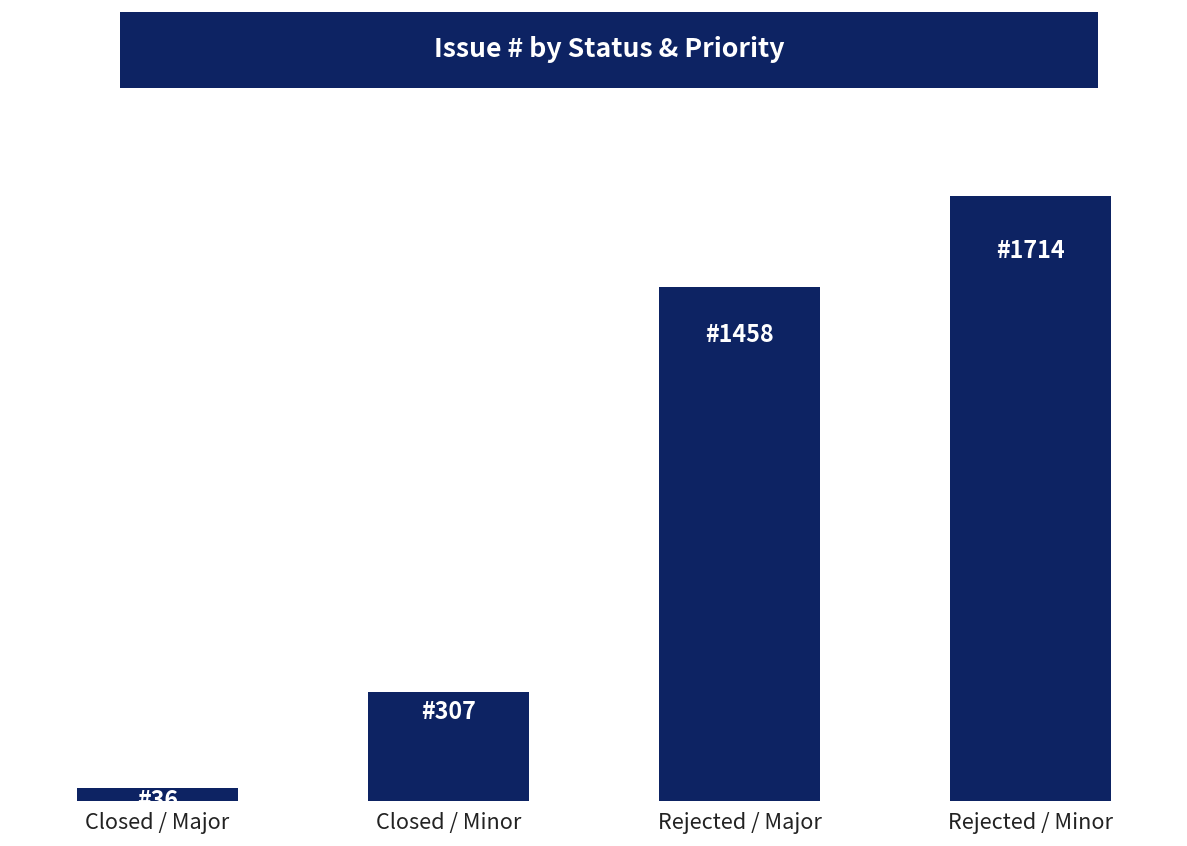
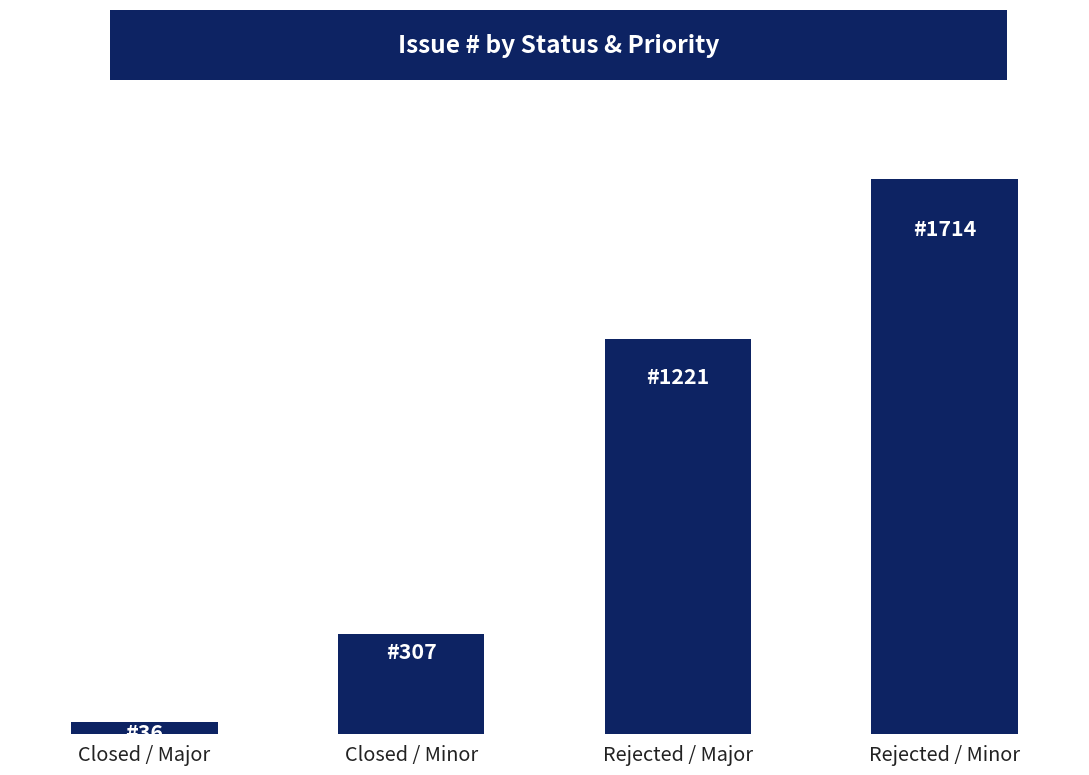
Rejected / Major: 1458 -> 1221
